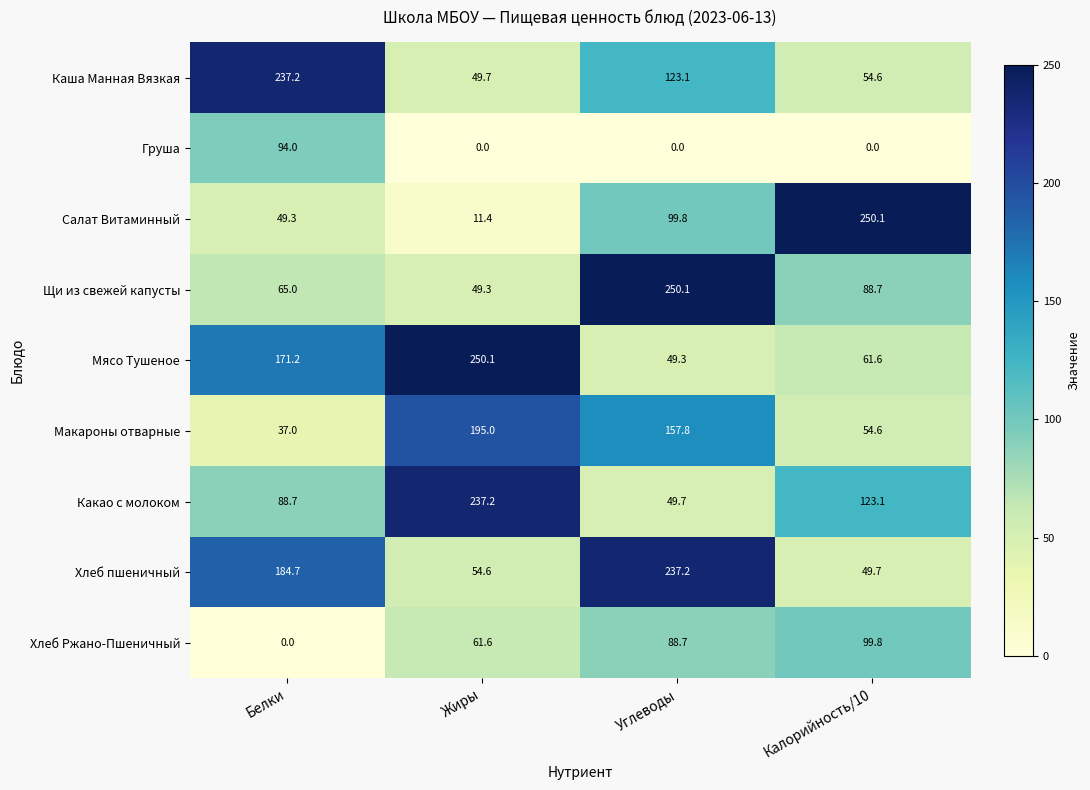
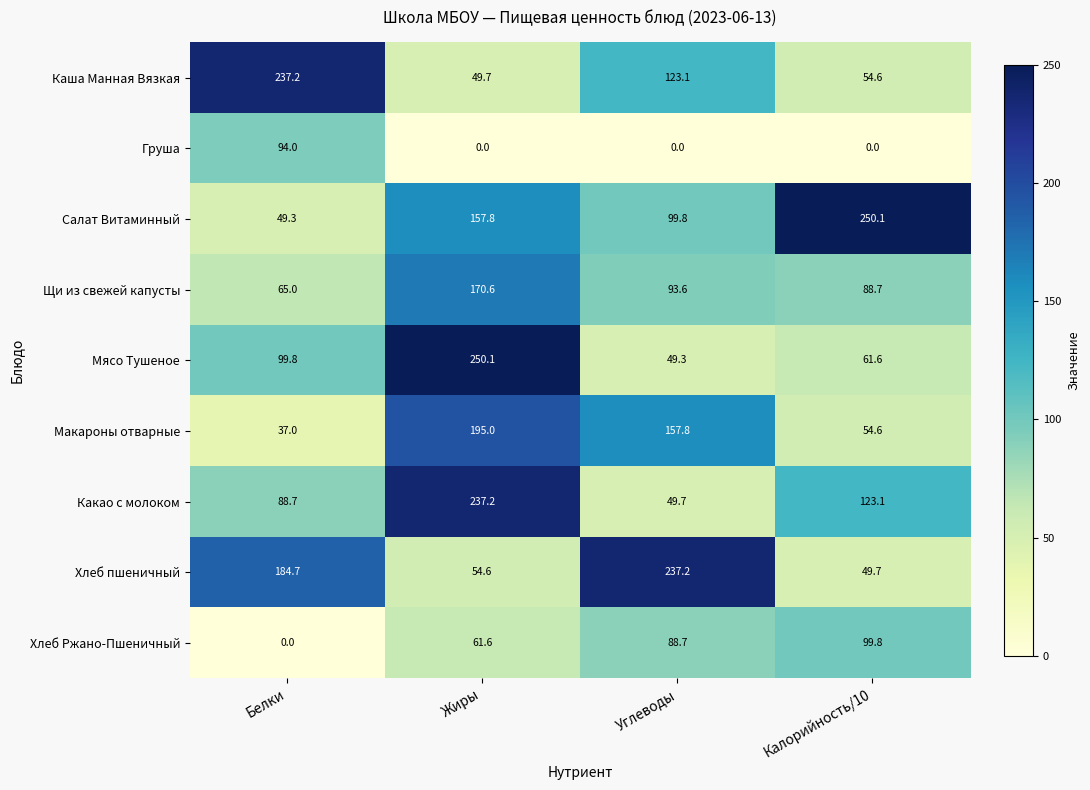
Салат Витаминный, Жиры: 11.4 -> 157.8
Щи из свежей капусты, Жиры: 49.3 -> 170.6
Щи из свежей капусты, Углеводы: 250.1 -> 93.6
Мясо Тушеное, Белки: 171.2 -> 99.8
